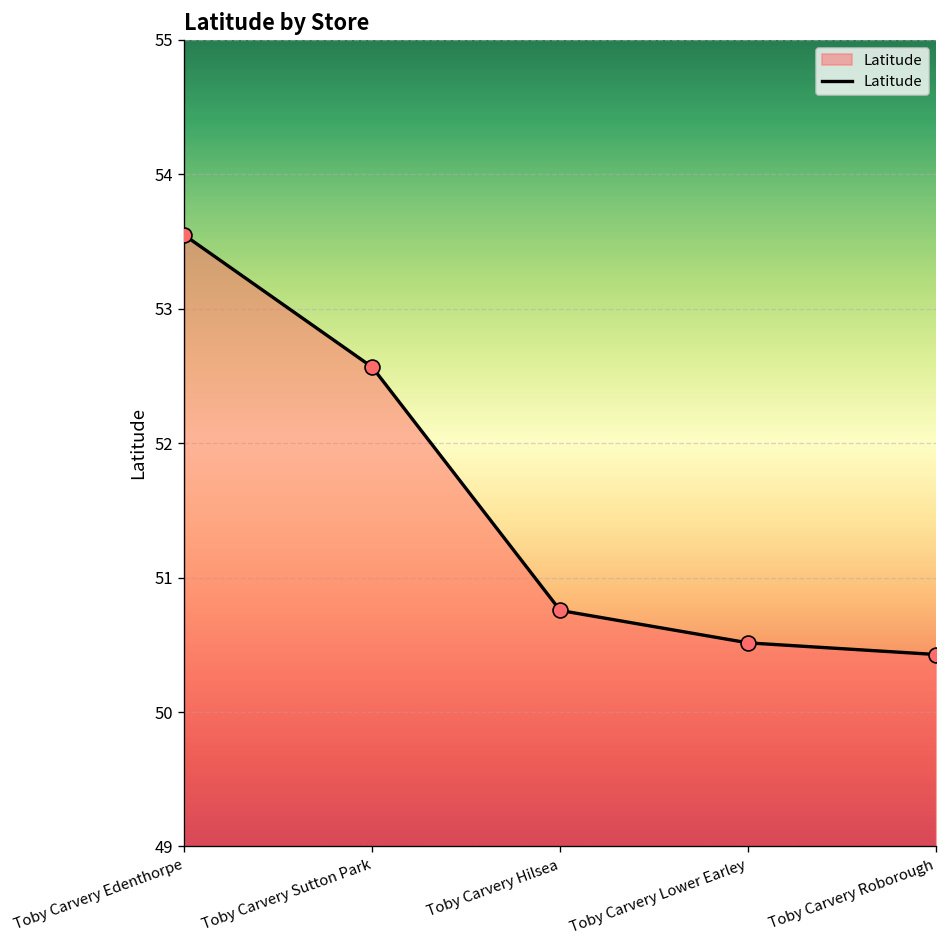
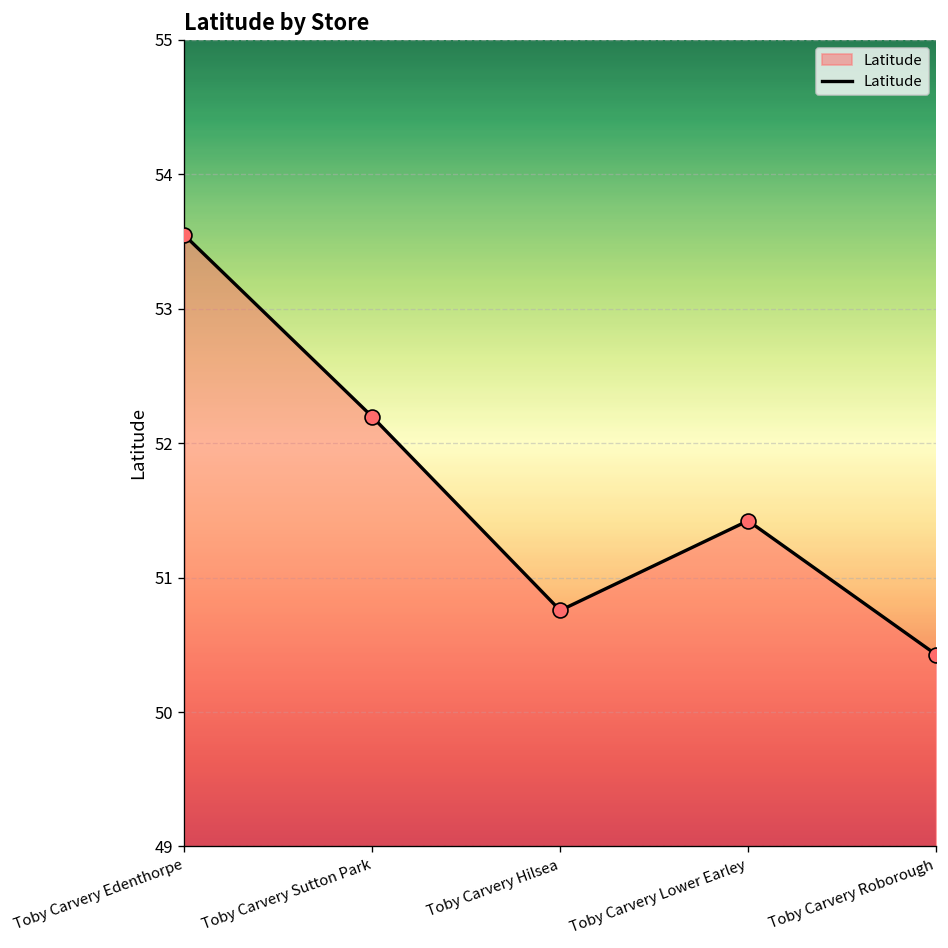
Toby Carvery Sutton Park: 52.57 -> 52.20
Toby Carvery Lower Earley: 50.51 -> 51.42
